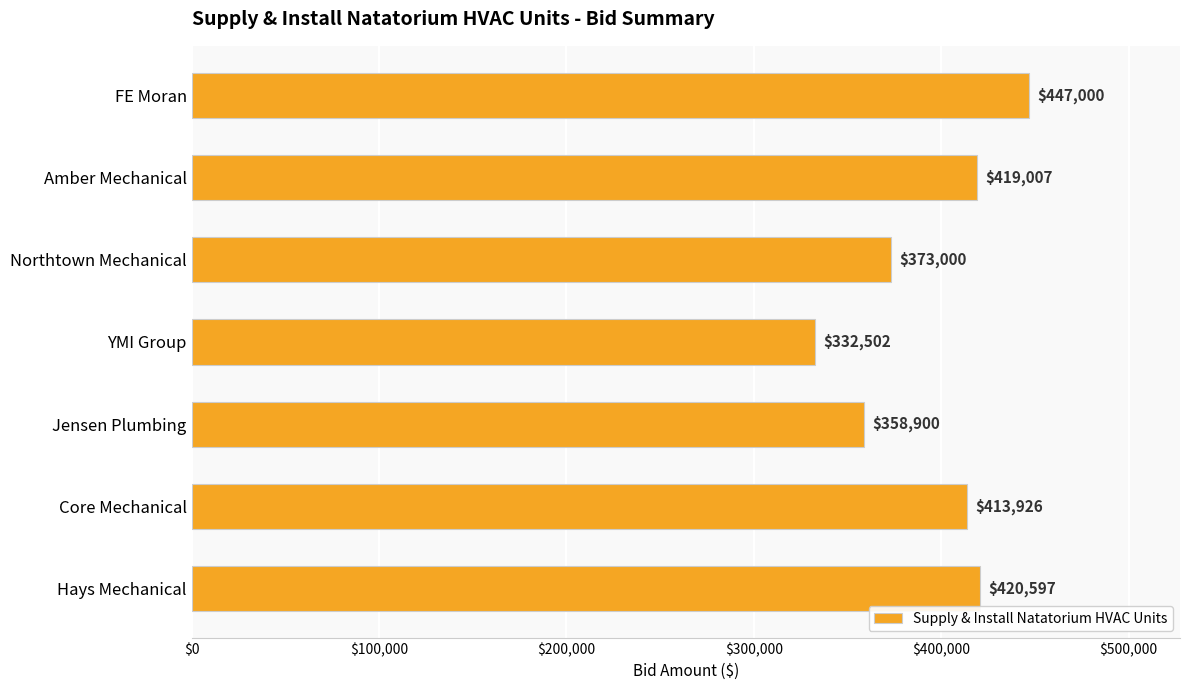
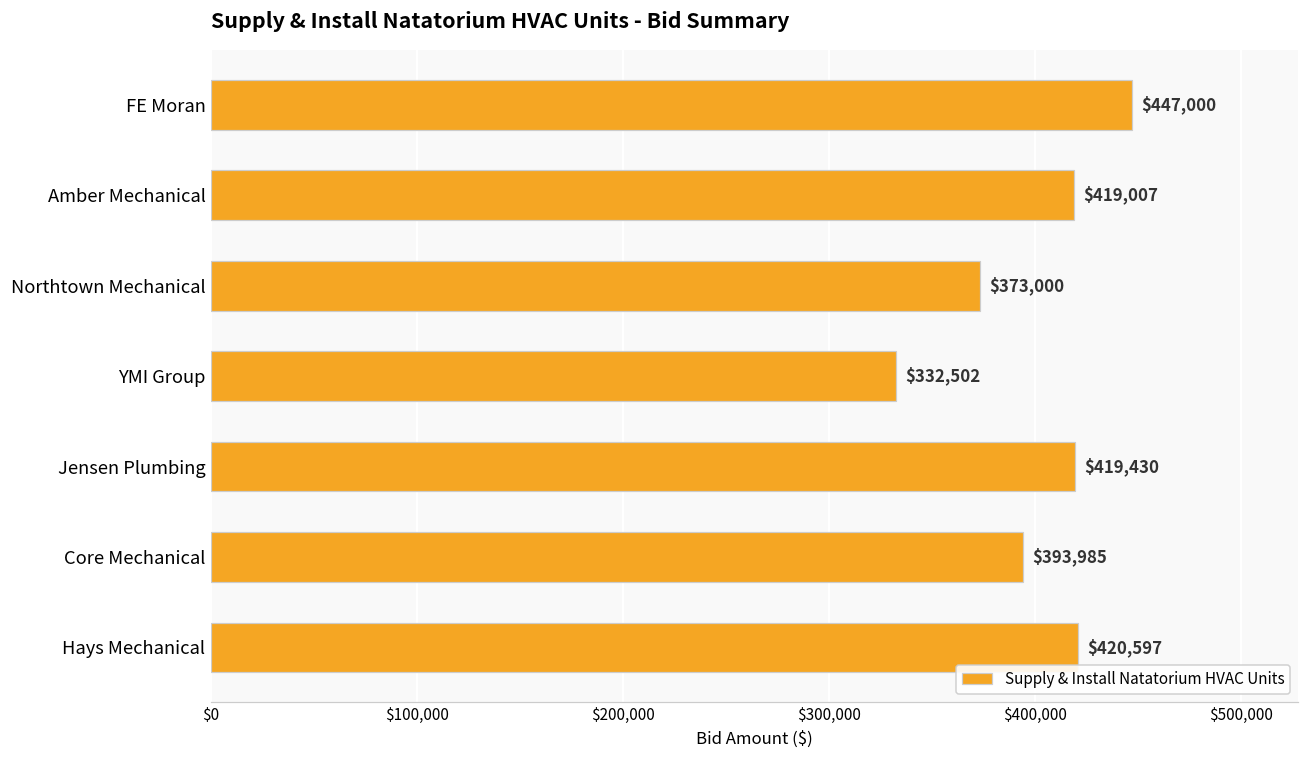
Jensen Plumbing: $358,900 -> $419,430
Core Mechanical: $413,926 -> $393,985
